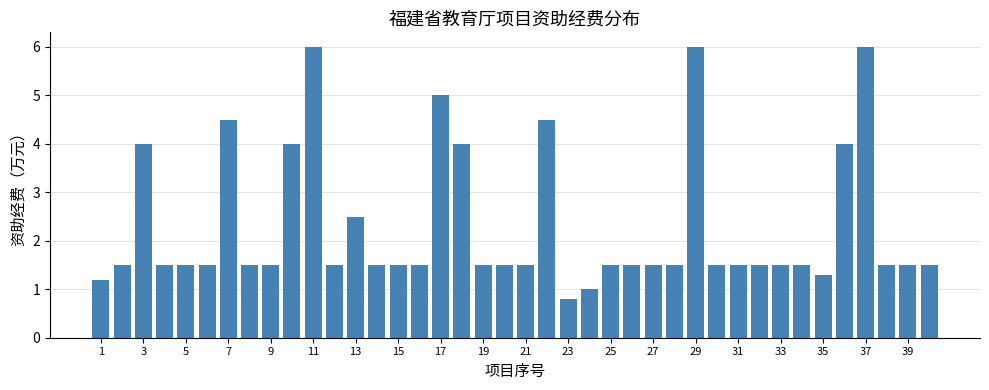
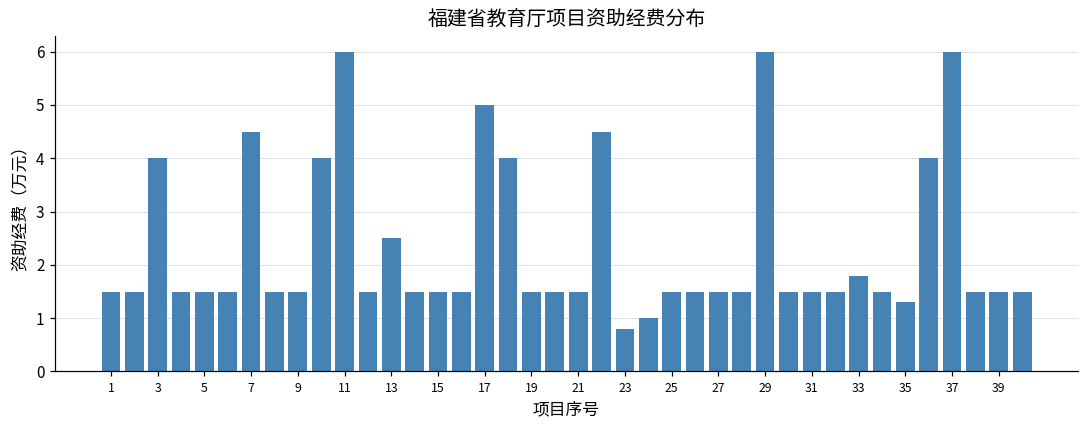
1: 1.2 -> 1.5
33: 1.5 -> 1.8
